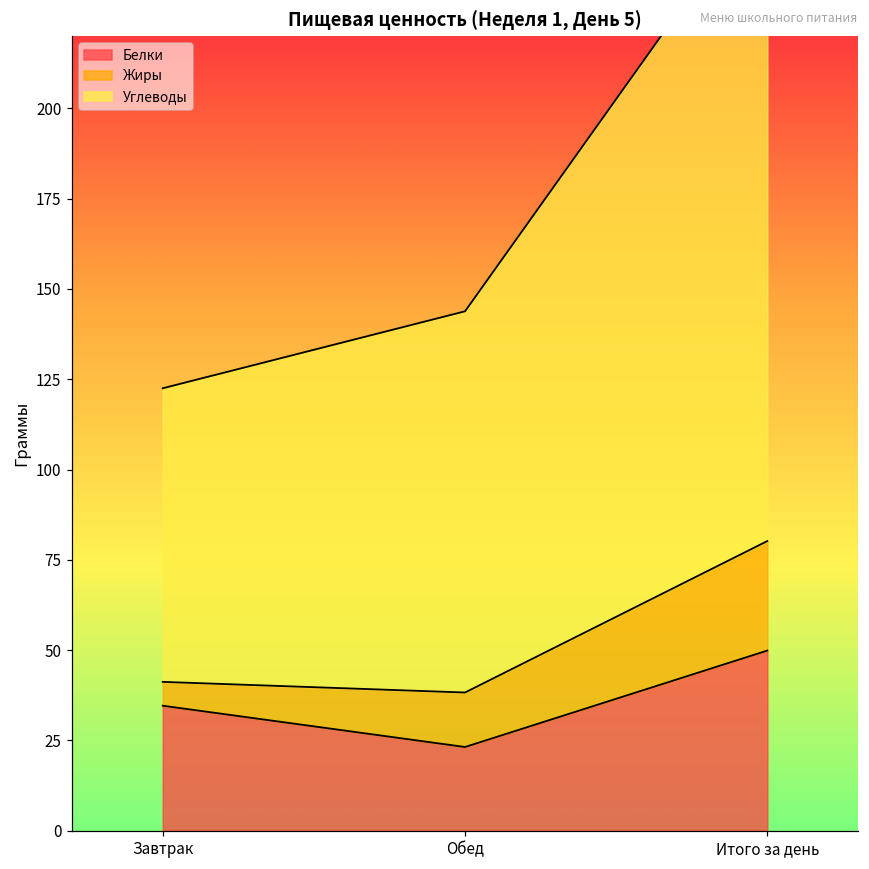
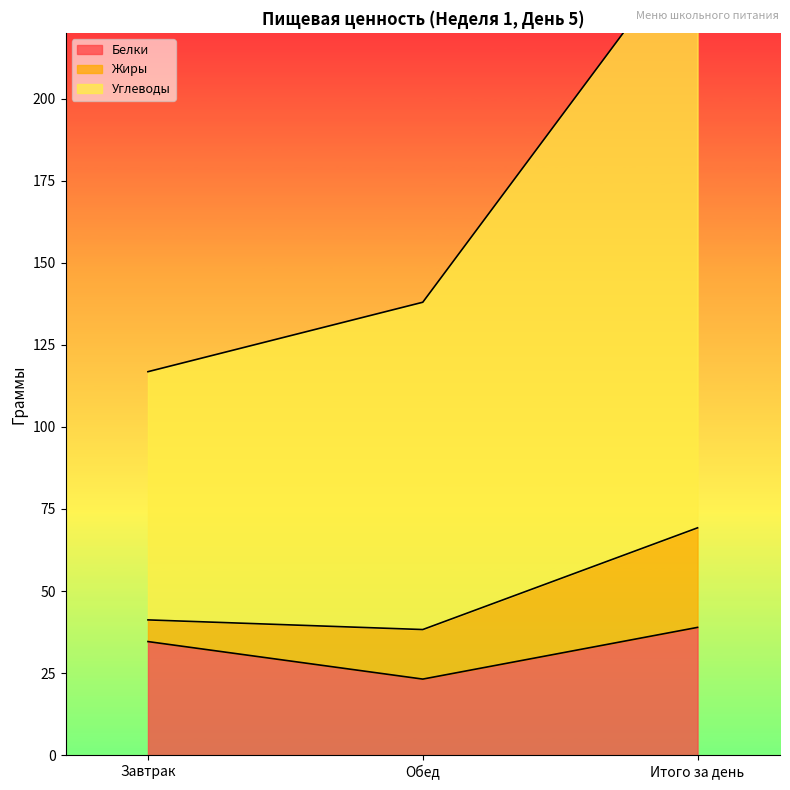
Углеводы, Завтрак: 81 -> 76
Углеводы, Обед: 106 -> 100
Белки, Итого за день: 50 -> 39
